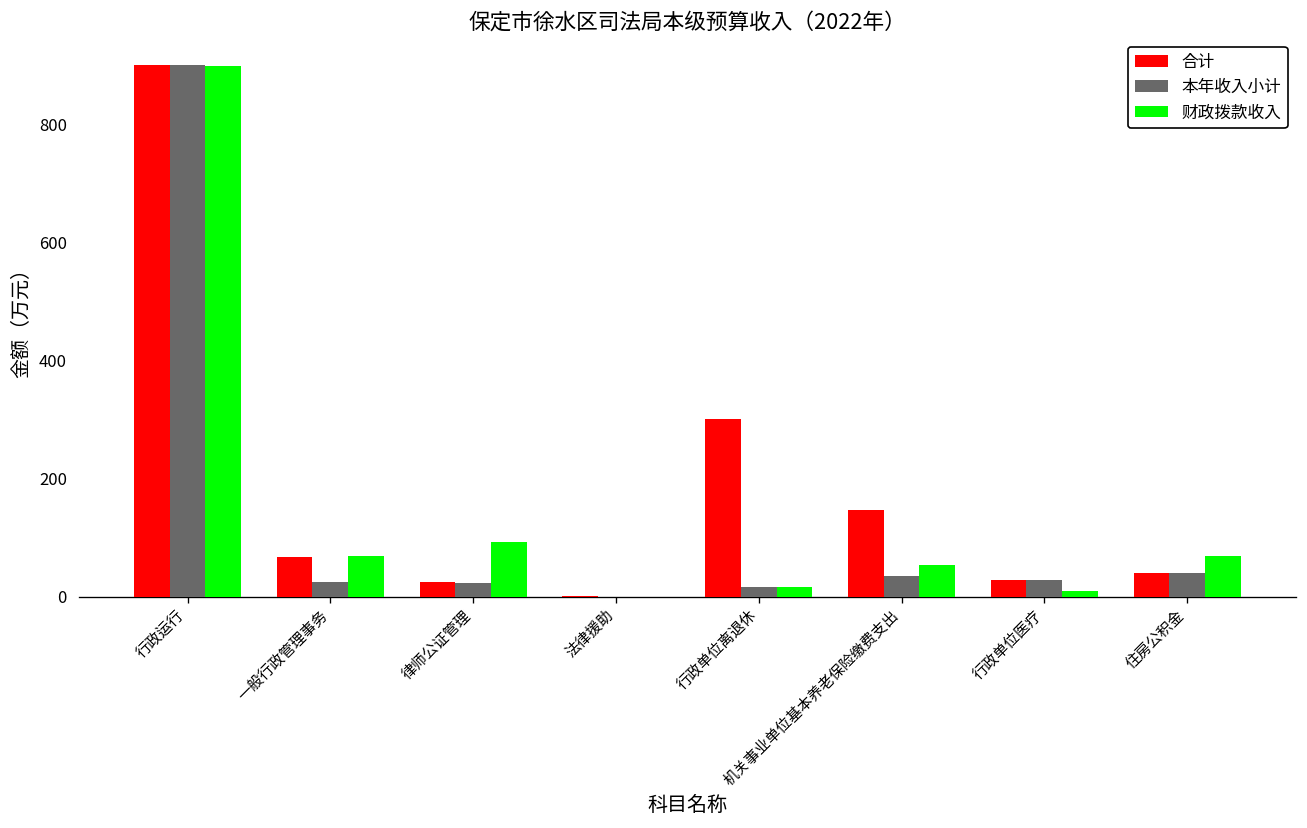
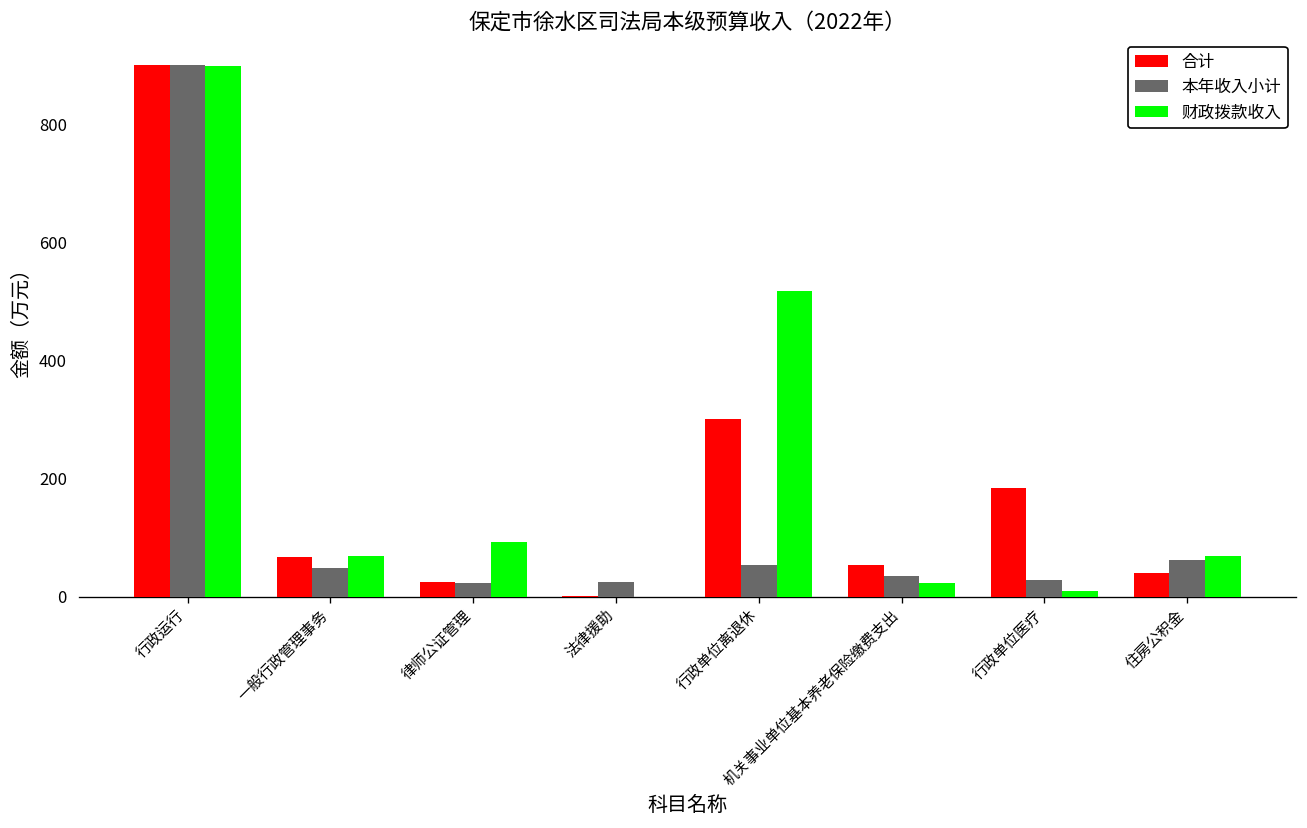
本年收入小计, 一般行政管理事务: 20 -> 50
本年收入小计, 法律援助: 0 -> 30
本年收入小计, 行政单位离退休: 20 -> 50
财政拨款收入, 行政单位离退休: 20 -> 520
合计, 机关事业单位基本养老保险缴费支出: 150 -> 50
财政拨款收入, 机关事业单位基本养老保险缴费支出: 50 -> 20
合计, 行政单位医疗: 30 -> 180
本年收入小计, 住房公积金: 40 -> 60
